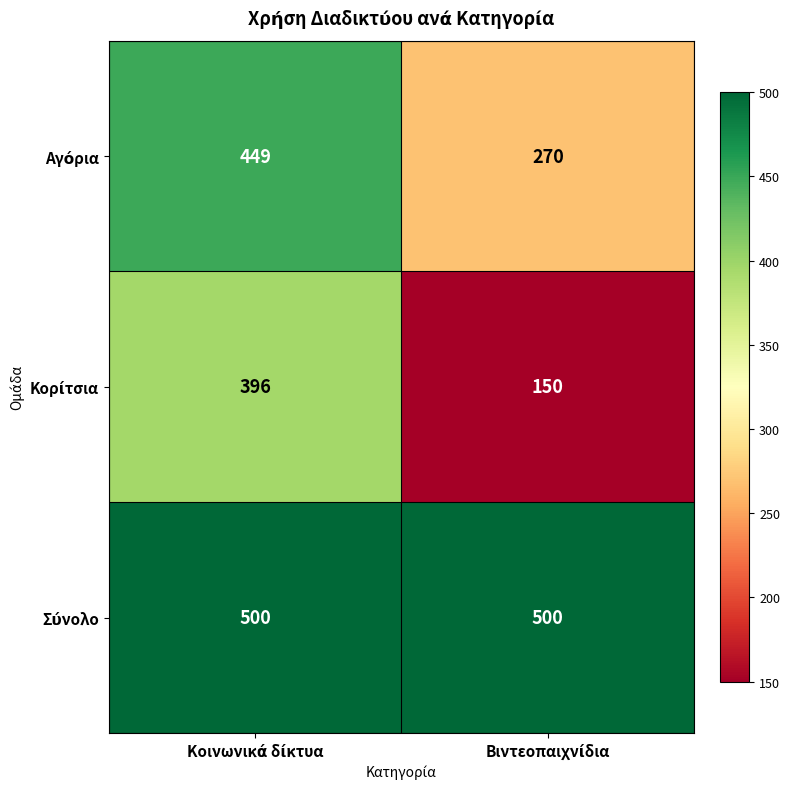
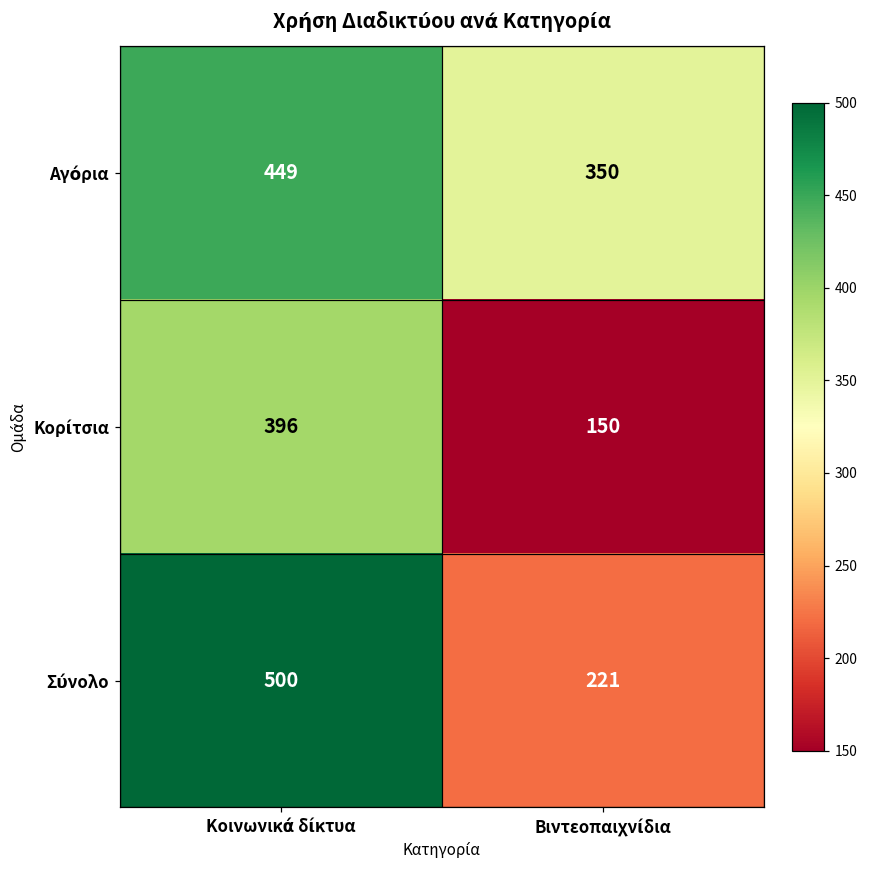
Αγόρια, Βιντεοπαιχνίδια: 270 -> 350
Σύνολο, Βιντεοπαιχνίδια: 500 -> 221
